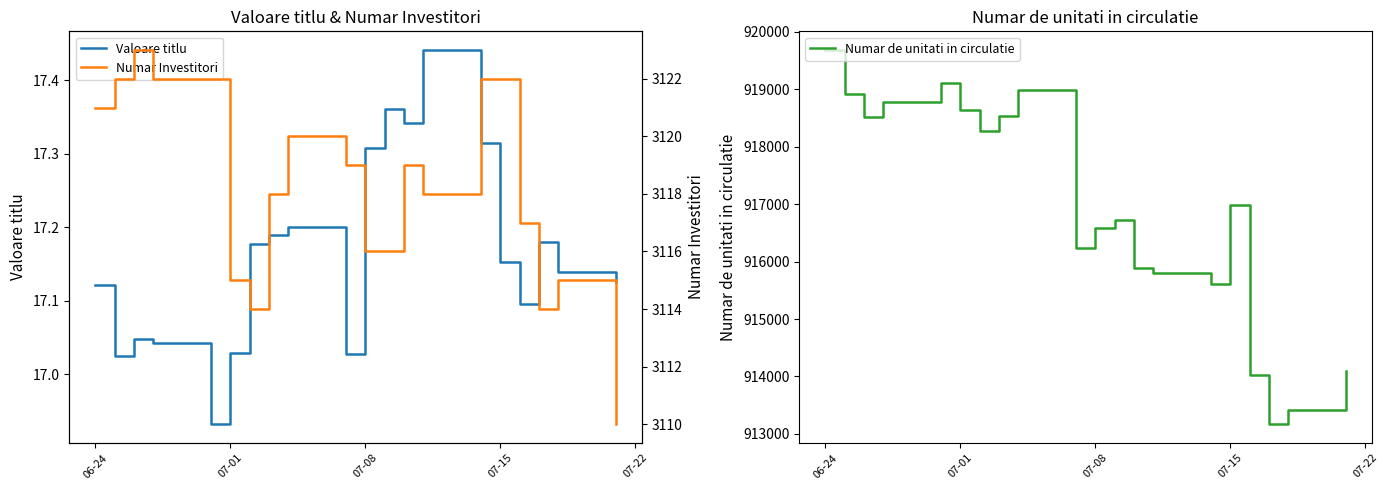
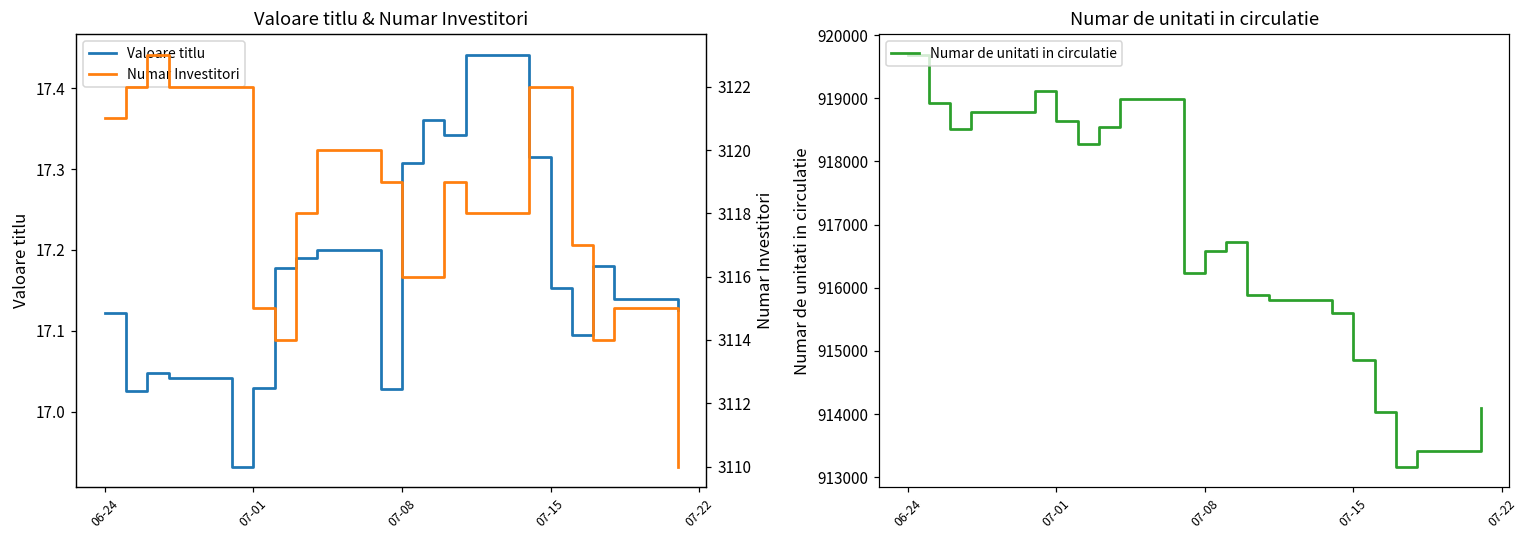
Numar de unitati in circulatie, 07-15: 917000 -> 914900
